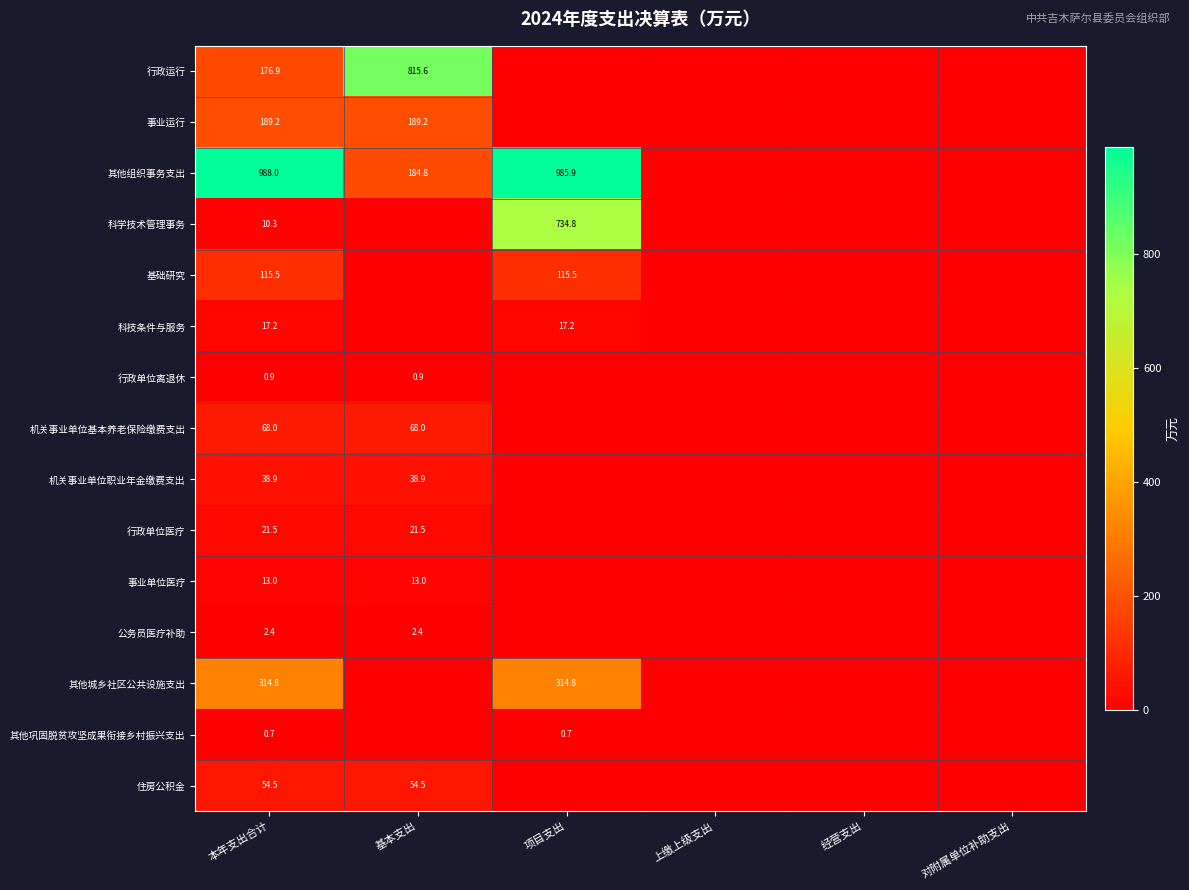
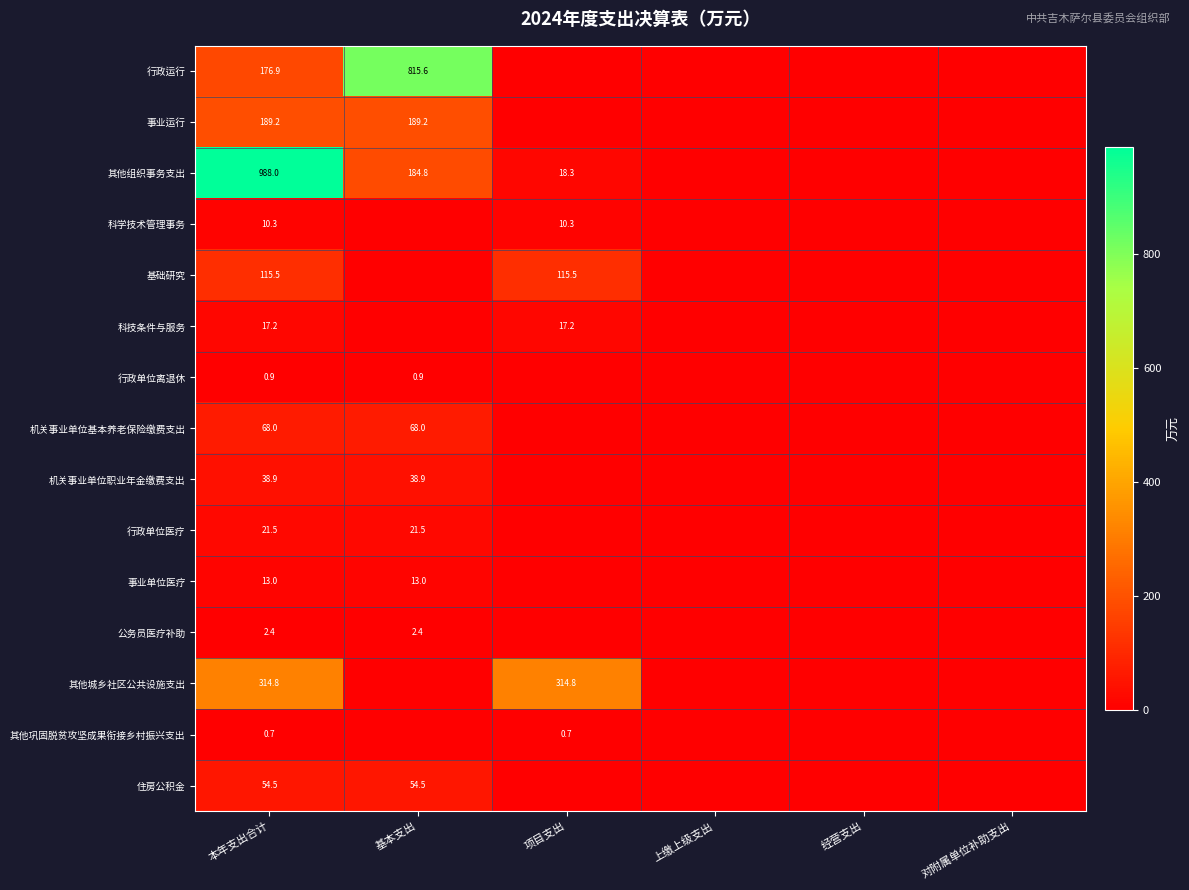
其他组织事务支出, 项目支出: 985.9 -> 18.3
科学技术管理事务, 项目支出: 734.8 -> 10.3
